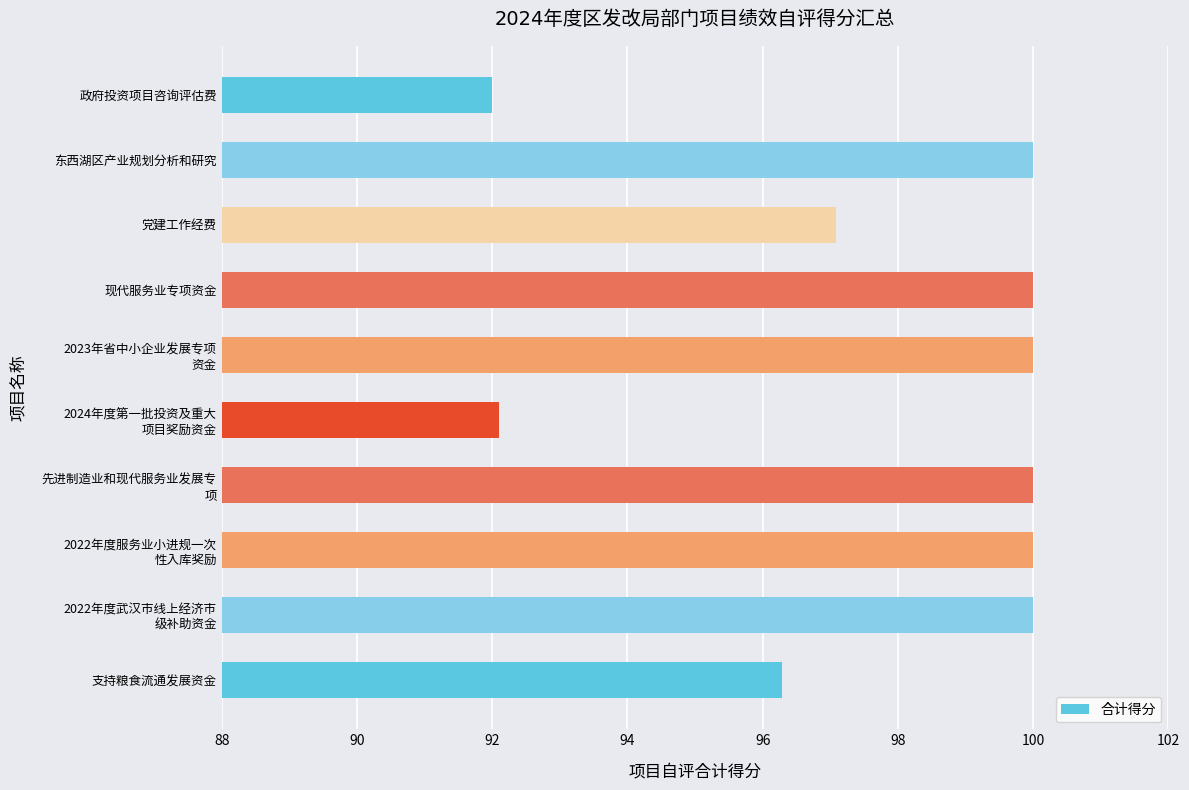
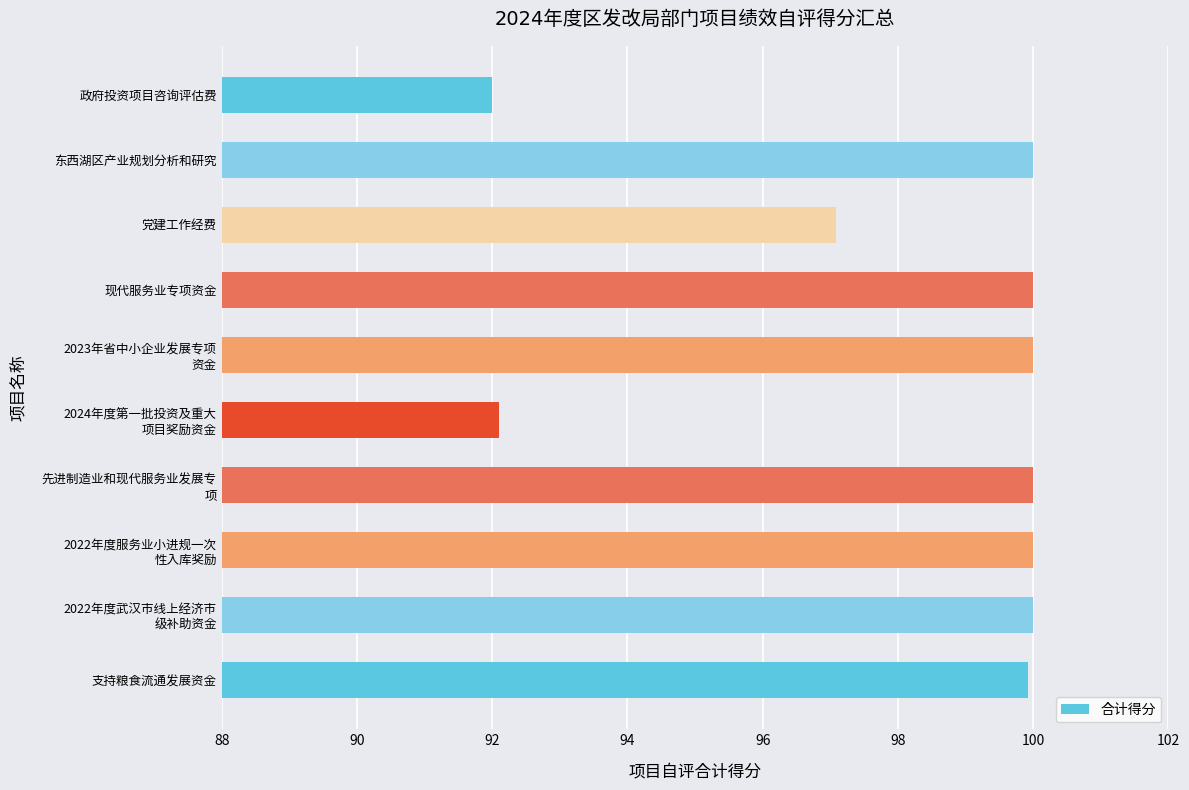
支持粮食流通发展资金: 96.3 -> 99.9
